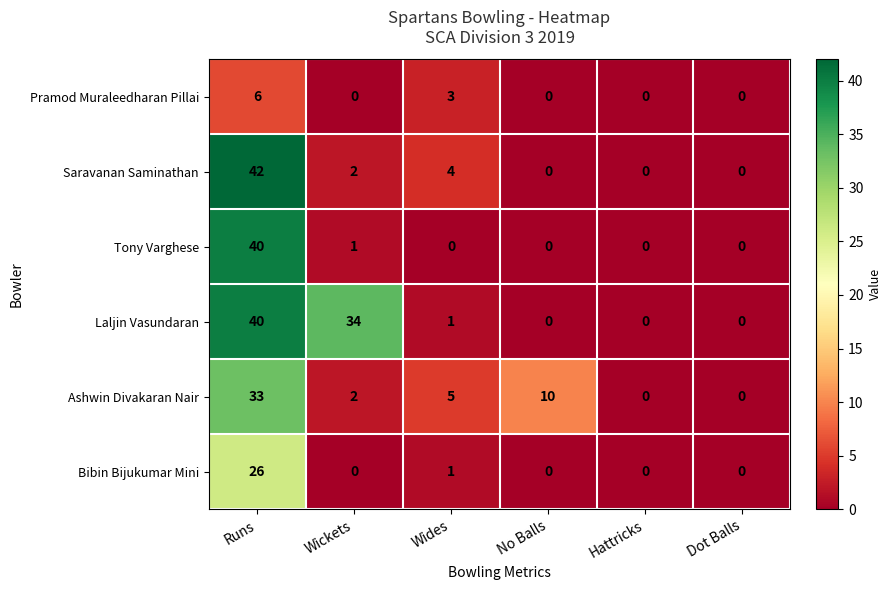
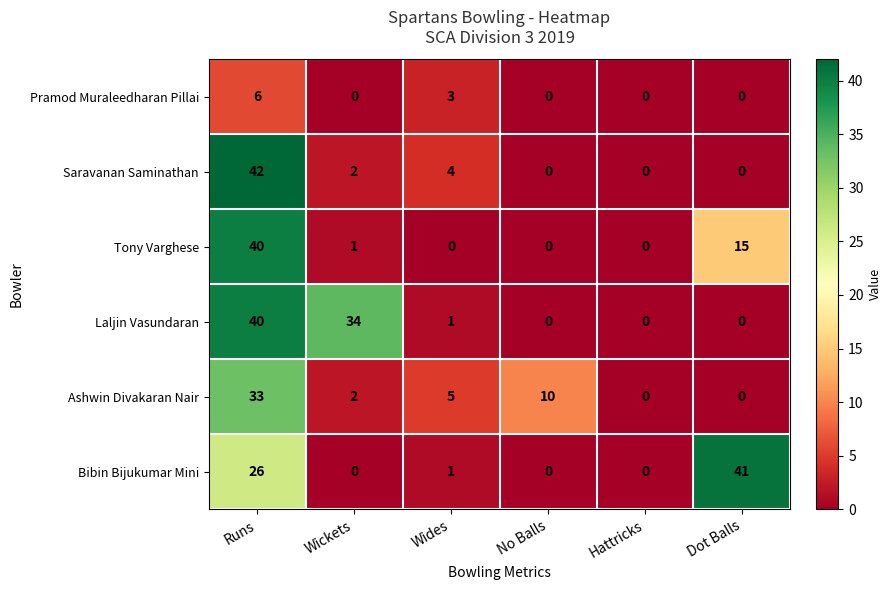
Tony Varghese, Dot Balls: 0 -> 15
Bibin Bijukumar Mini, Dot Balls: 0 -> 41
